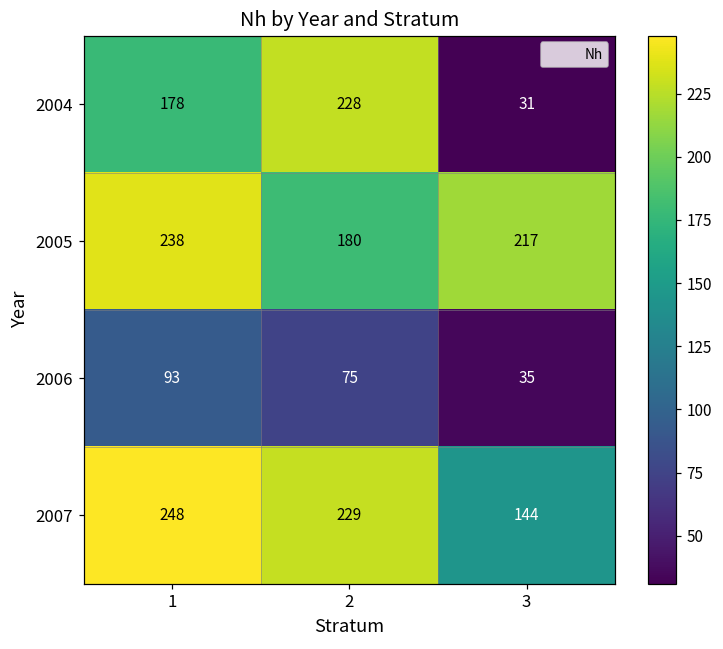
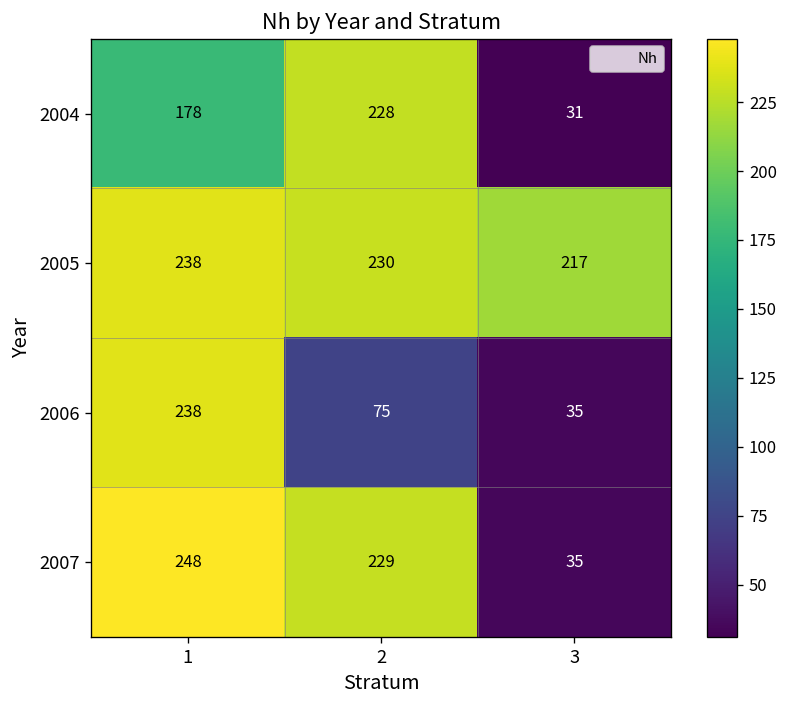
2005, 2: 180 -> 230
2006, 1: 93 -> 238
2007, 3: 144 -> 35
